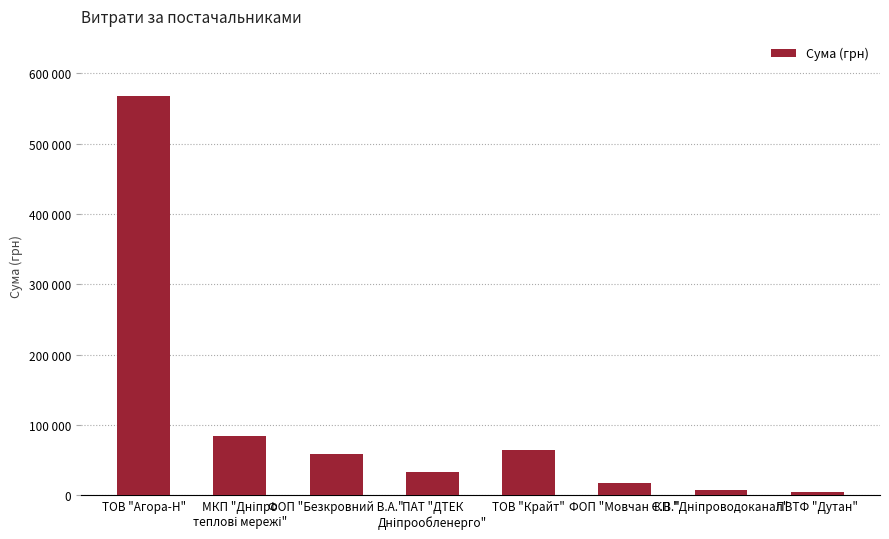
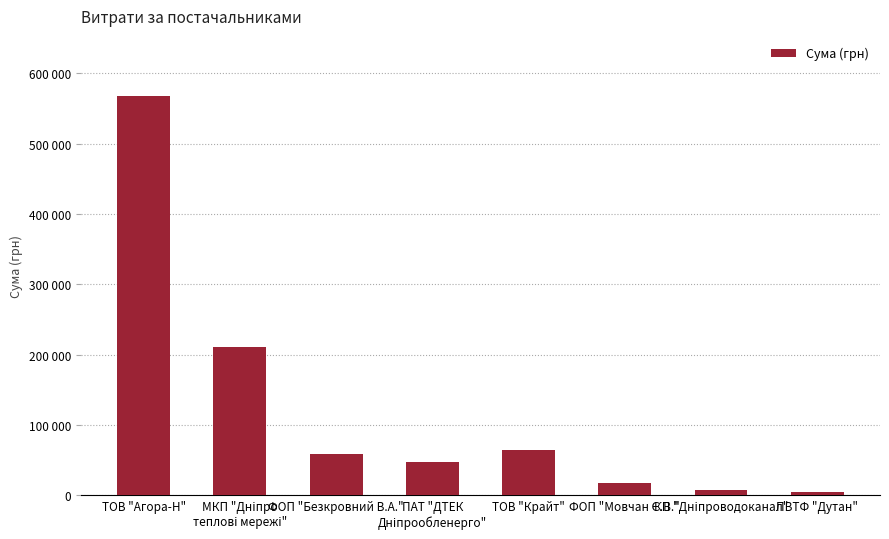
МКП "Дніпро теплові мережі": 80000 -> 210000
ПАТ "ДТЕК Дніпрообленерго": 30000 -> 50000
